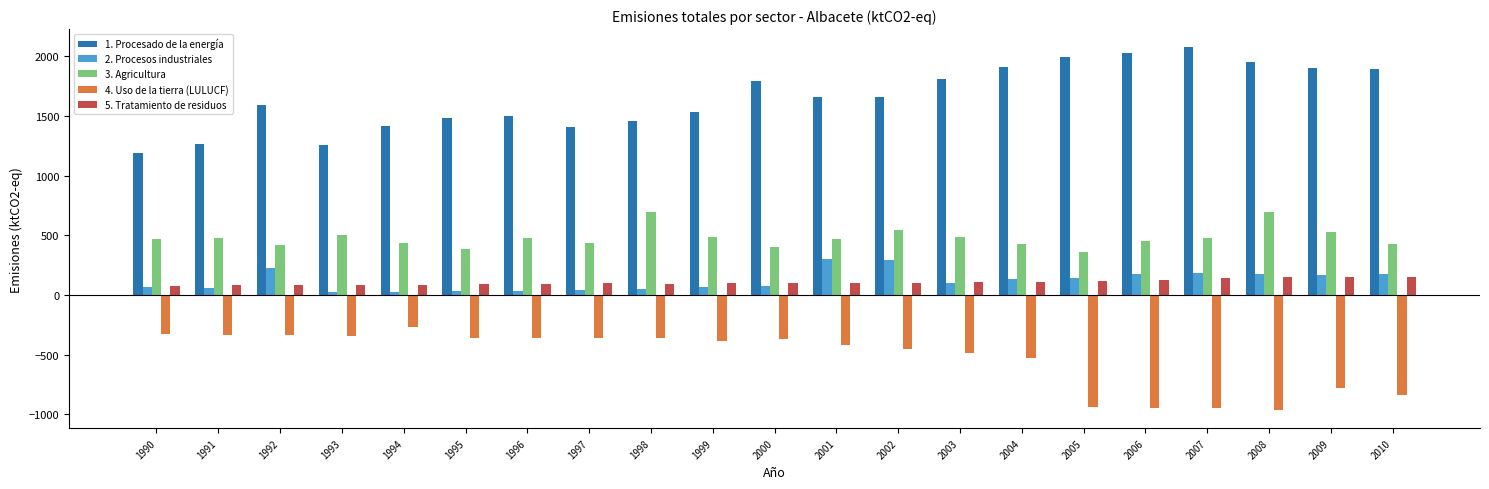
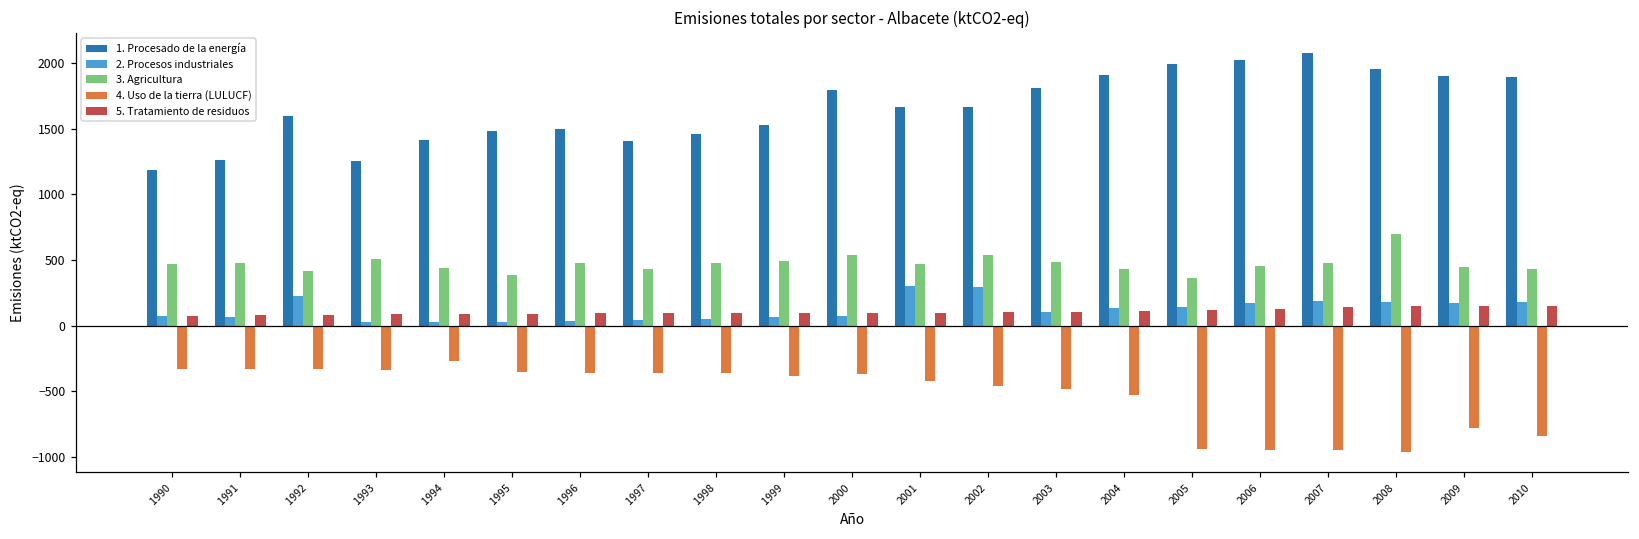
3. Agricultura, 1998: 690 -> 470
3. Agricultura, 2000: 410 -> 540
3. Agricultura, 2009: 530 -> 450
